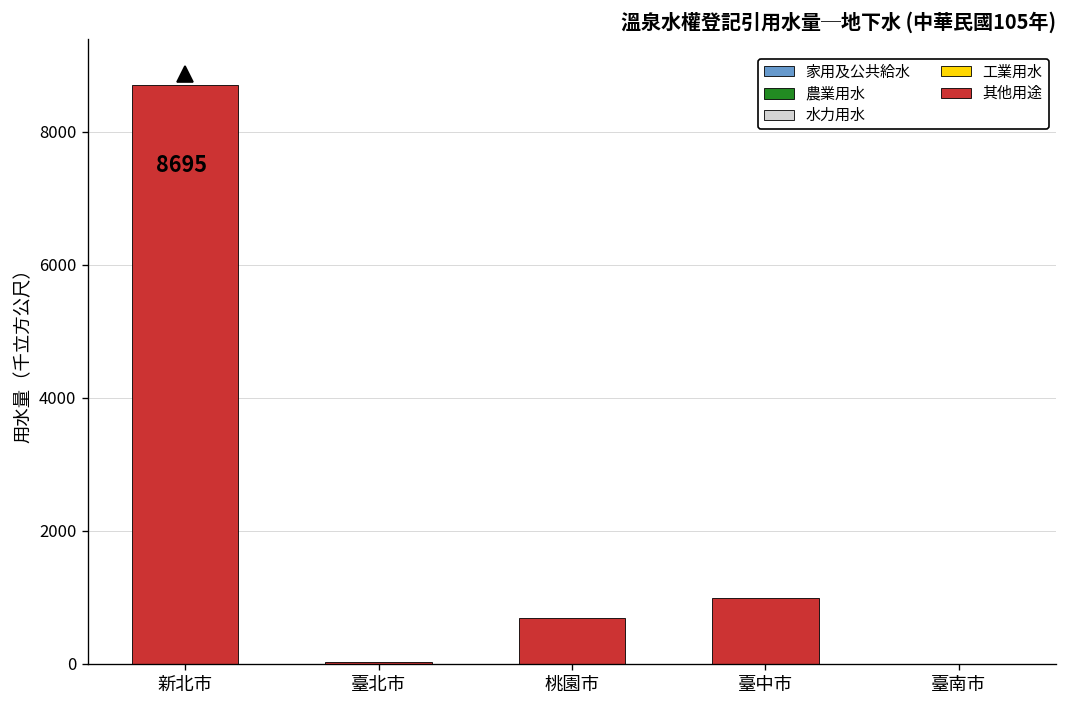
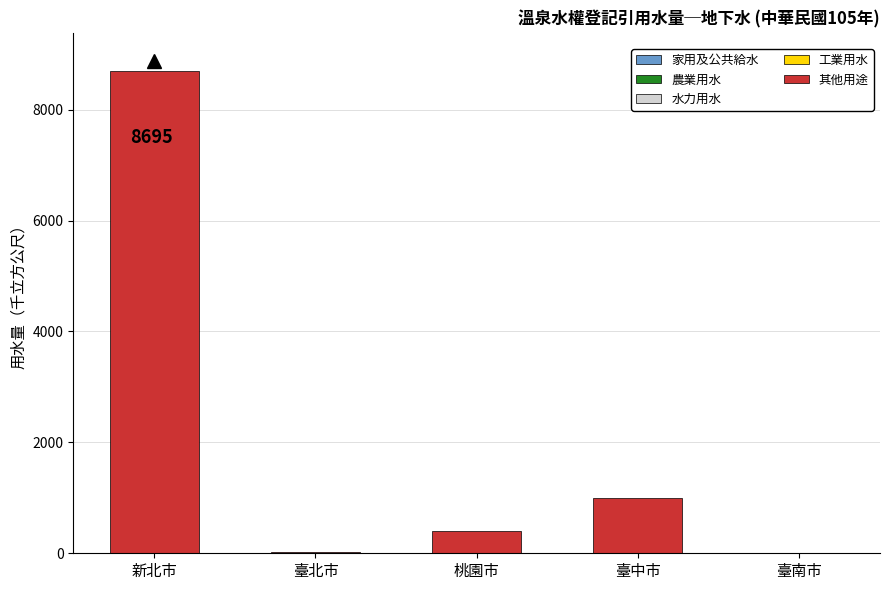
其他用途, 桃園市: 700 -> 400
